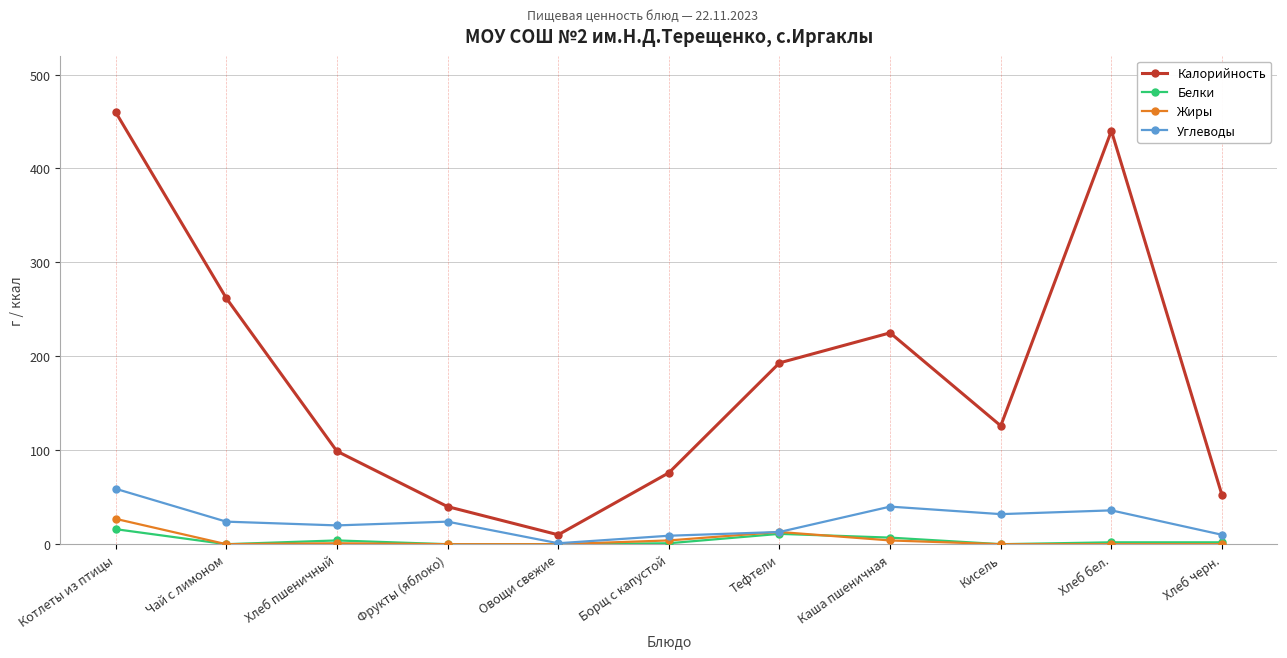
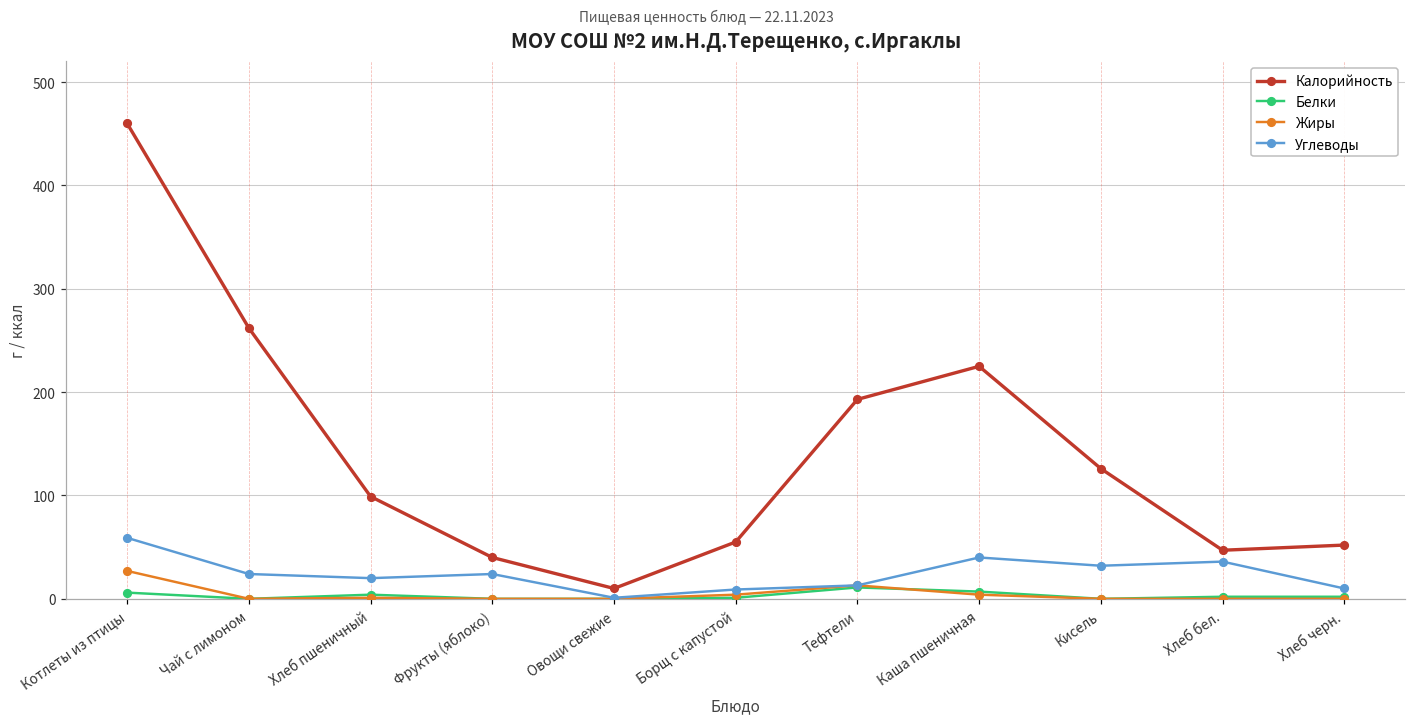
Белки, Котлеты из птицы: 20 -> 10
Калорийность, Борщ с капустой: 80 -> 60
Калорийность, Хлеб бел.: 440 -> 50
